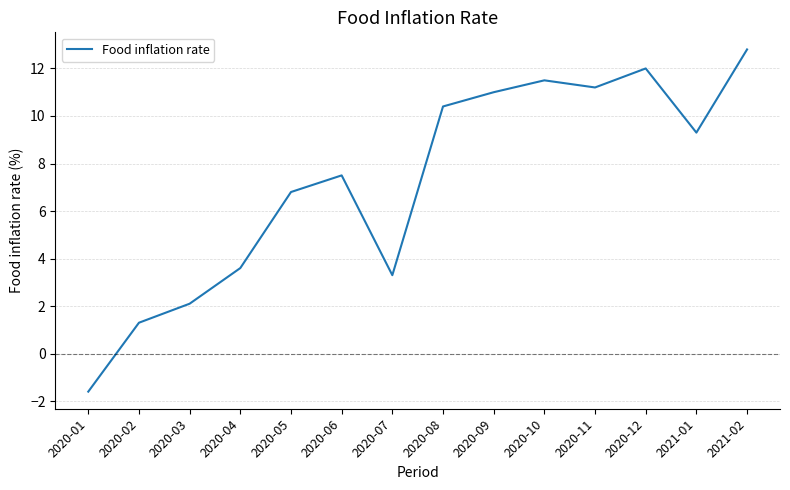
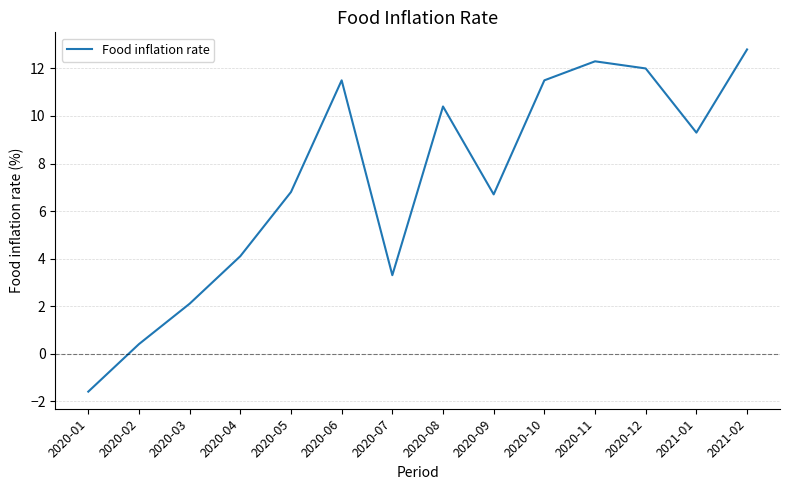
2020-02: 1.3 -> 0.4
2020-04: 3.6 -> 4.1
2020-06: 7.5 -> 11.5
2020-09: 11.0 -> 6.7
2020-11: 11.2 -> 12.3
